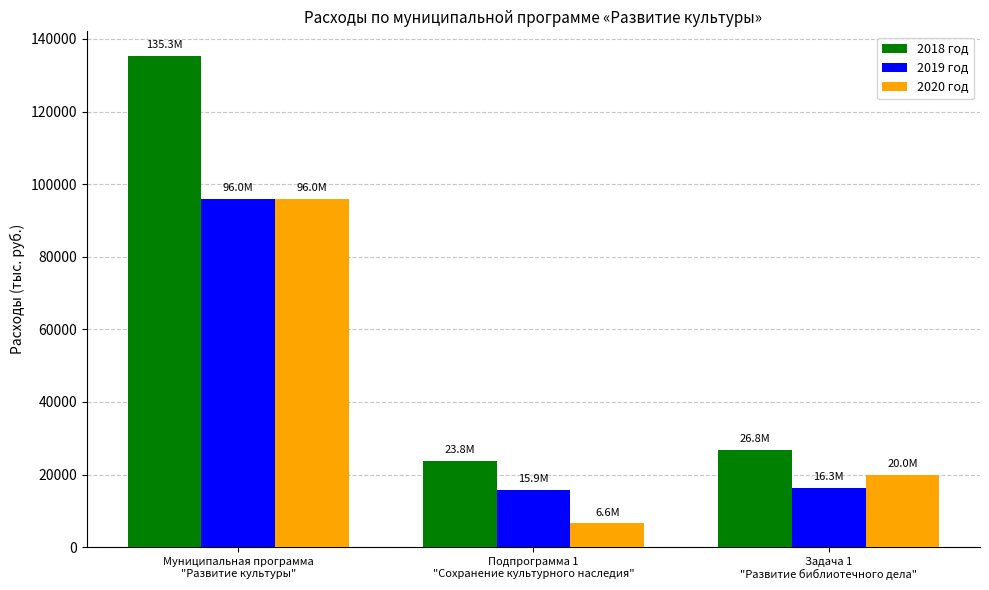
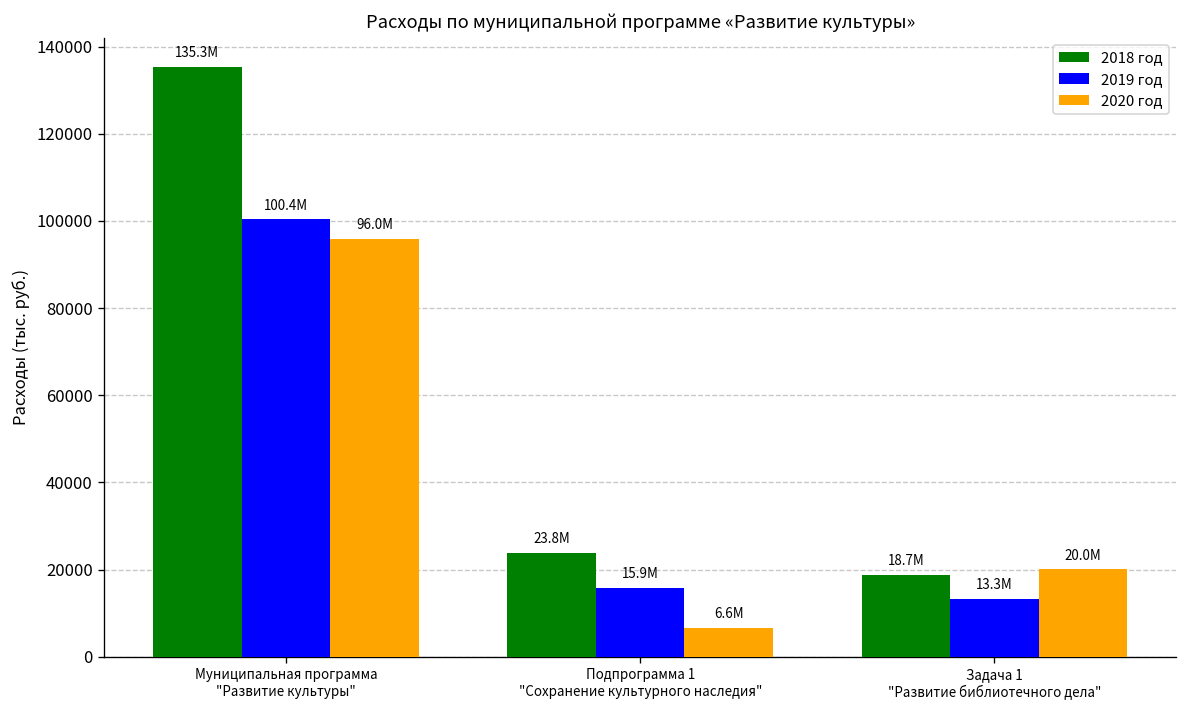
2019 год, Муниципальная программа "Развитие культуры": 96.0M -> 100.4M
2018 год, Задача 1 "Развитие библиотечного дела": 26.8M -> 18.7M
2019 год, Задача 1 "Развитие библиотечного дела": 16.3M -> 13.3M
